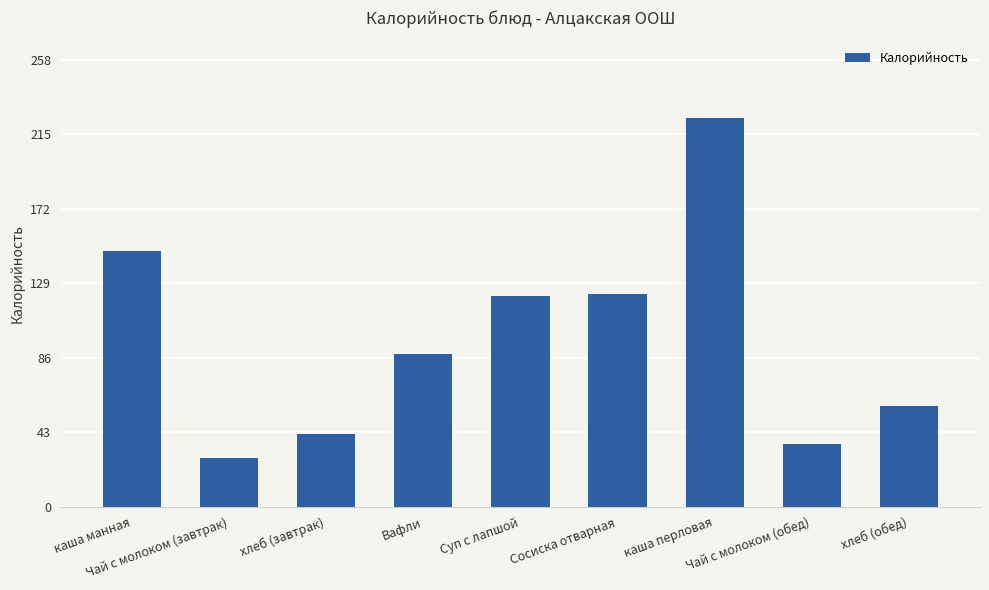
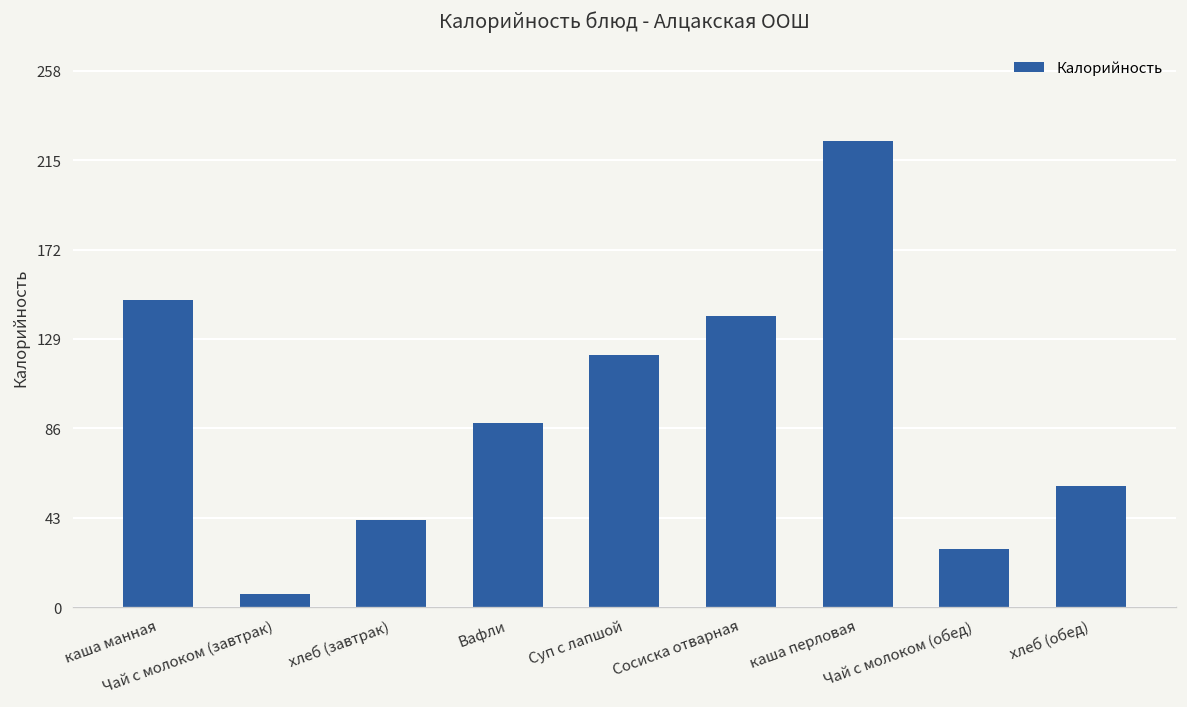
Чай с молоком (завтрак): 28 -> 6
Сосиска отварная: 123 -> 140
Чай с молоком (обед): 36 -> 28
